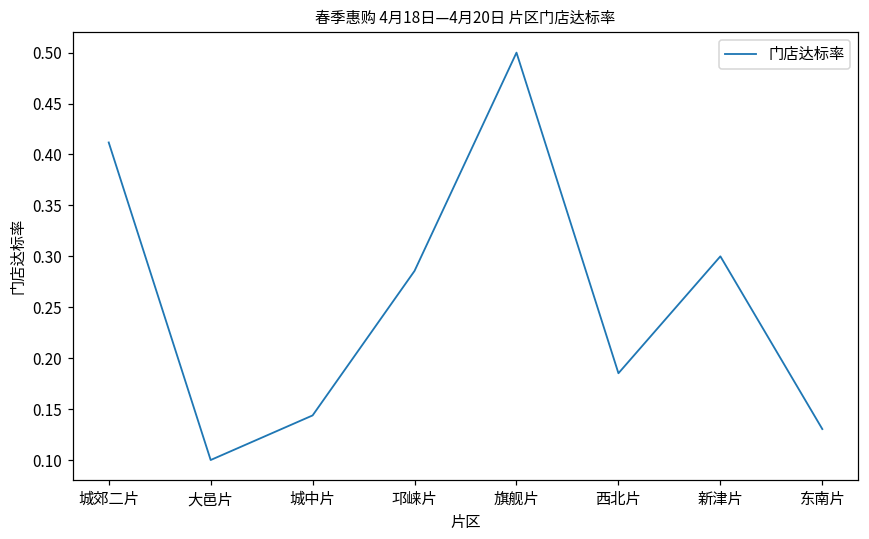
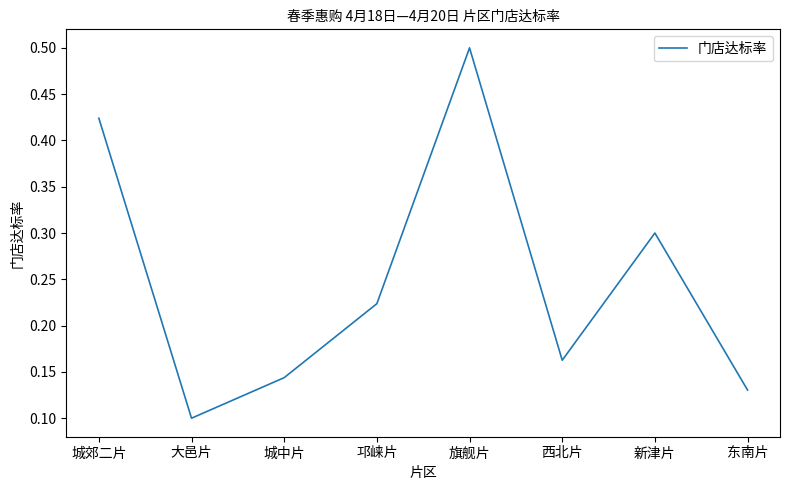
城郊二片: 0.41 -> 0.42
邛崃片: 0.29 -> 0.22
西北片: 0.19 -> 0.16
